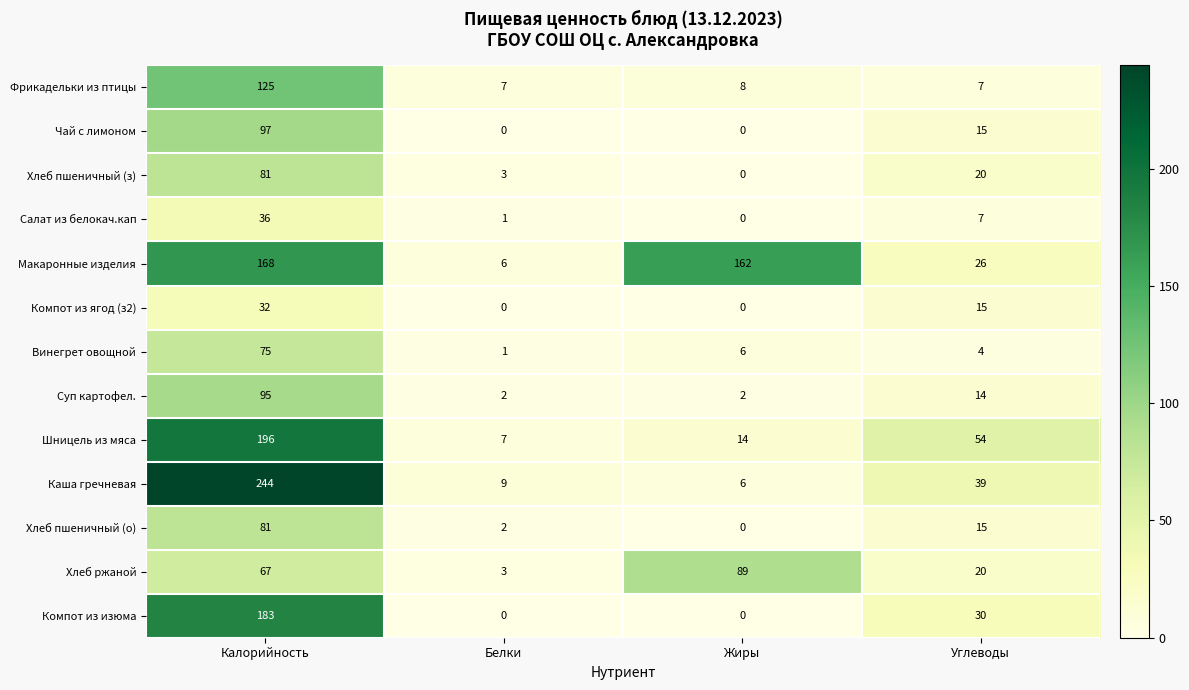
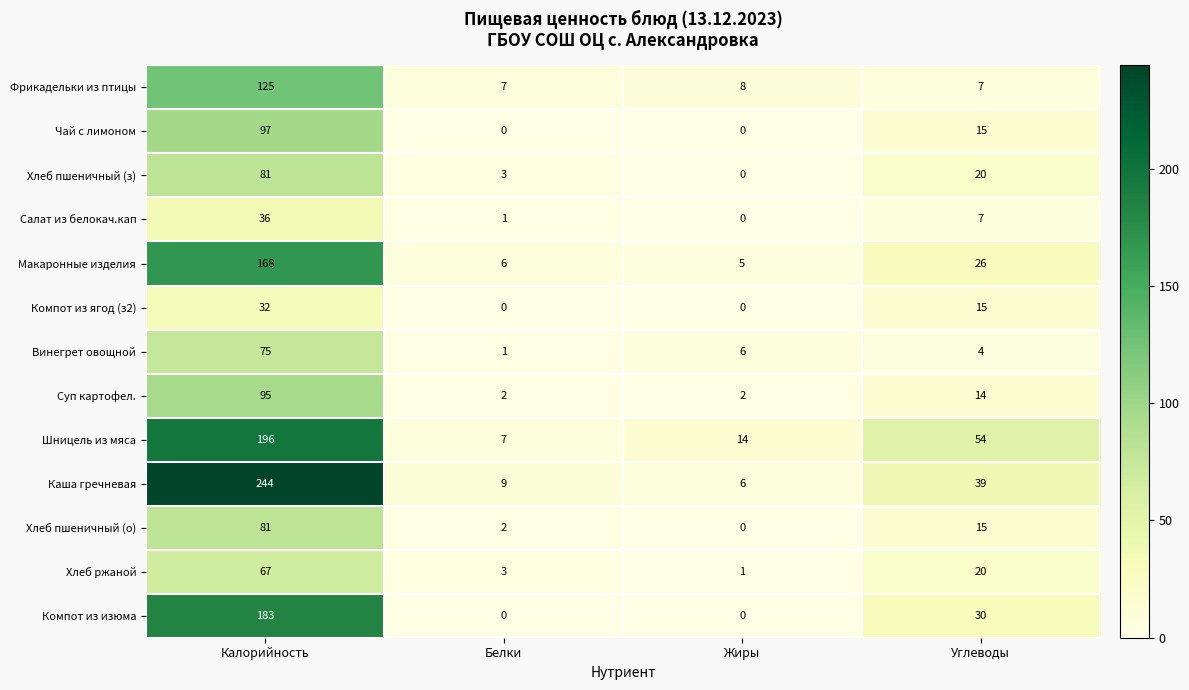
Макаронные изделия, Жиры: 162 -> 5
Хлеб ржаной, Жиры: 89 -> 1
